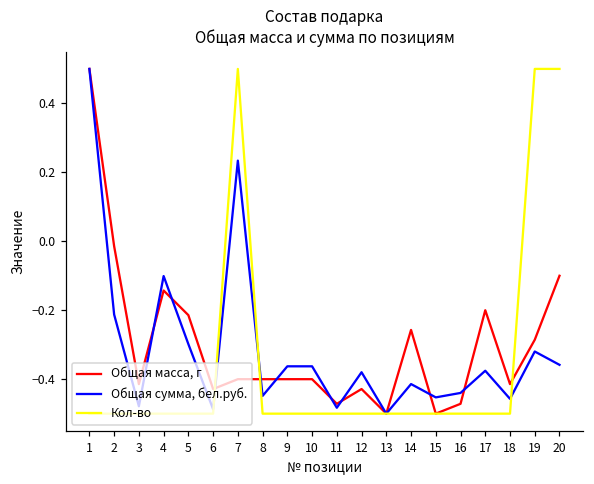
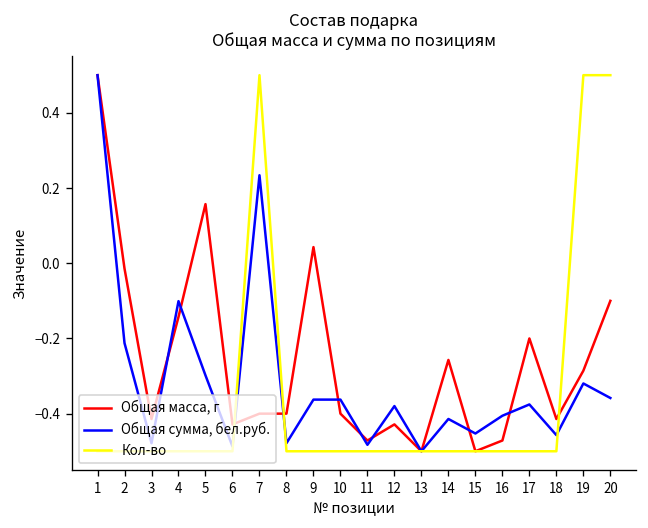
Общая масса, г, 5: -0.21 -> 0.16
Общая сумма, бел.руб., 8: -0.45 -> -0.48
Общая масса, г, 9: -0.40 -> 0.04
Общая сумма, бел.руб., 16: -0.44 -> -0.41
